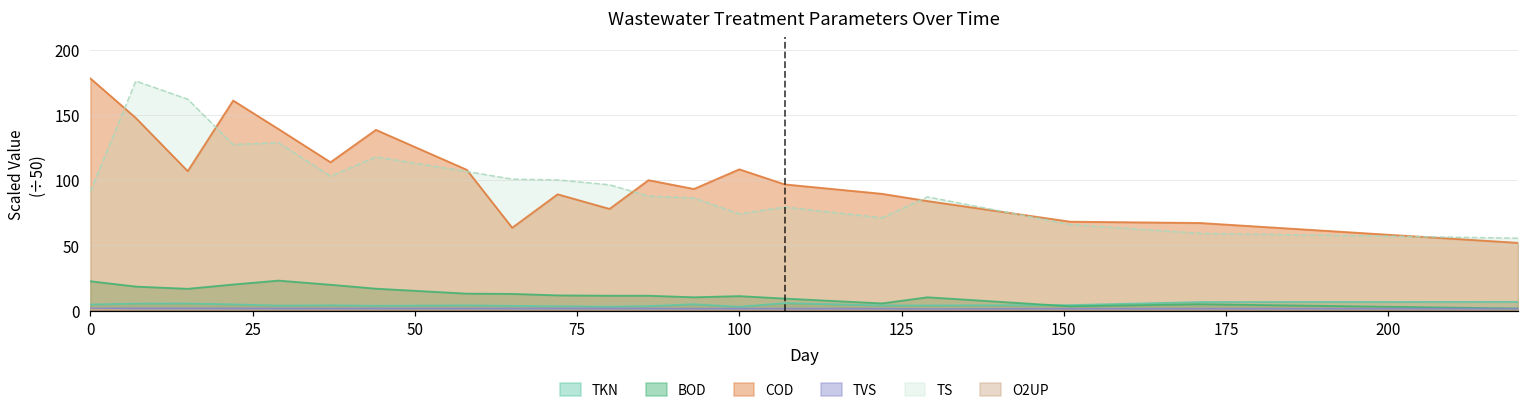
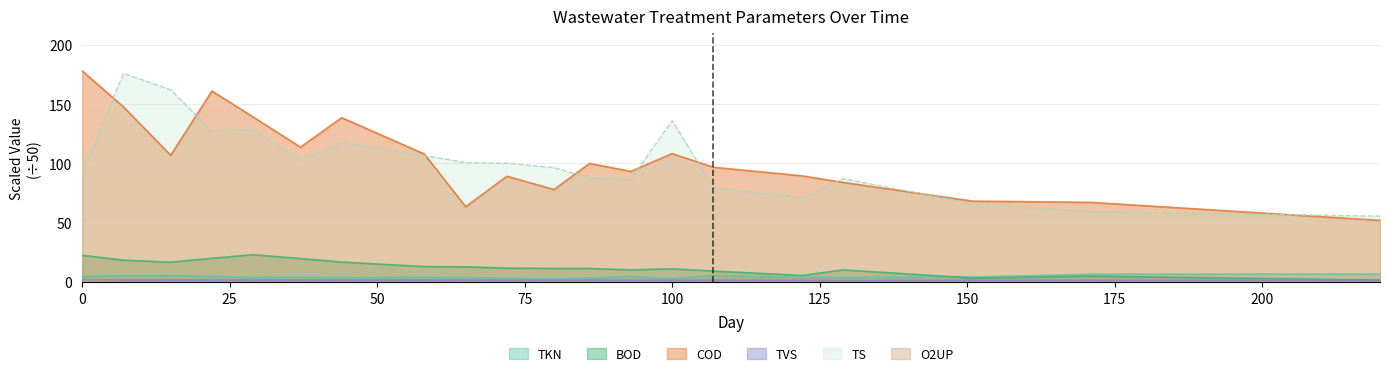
TS, 100: 74 -> 136
